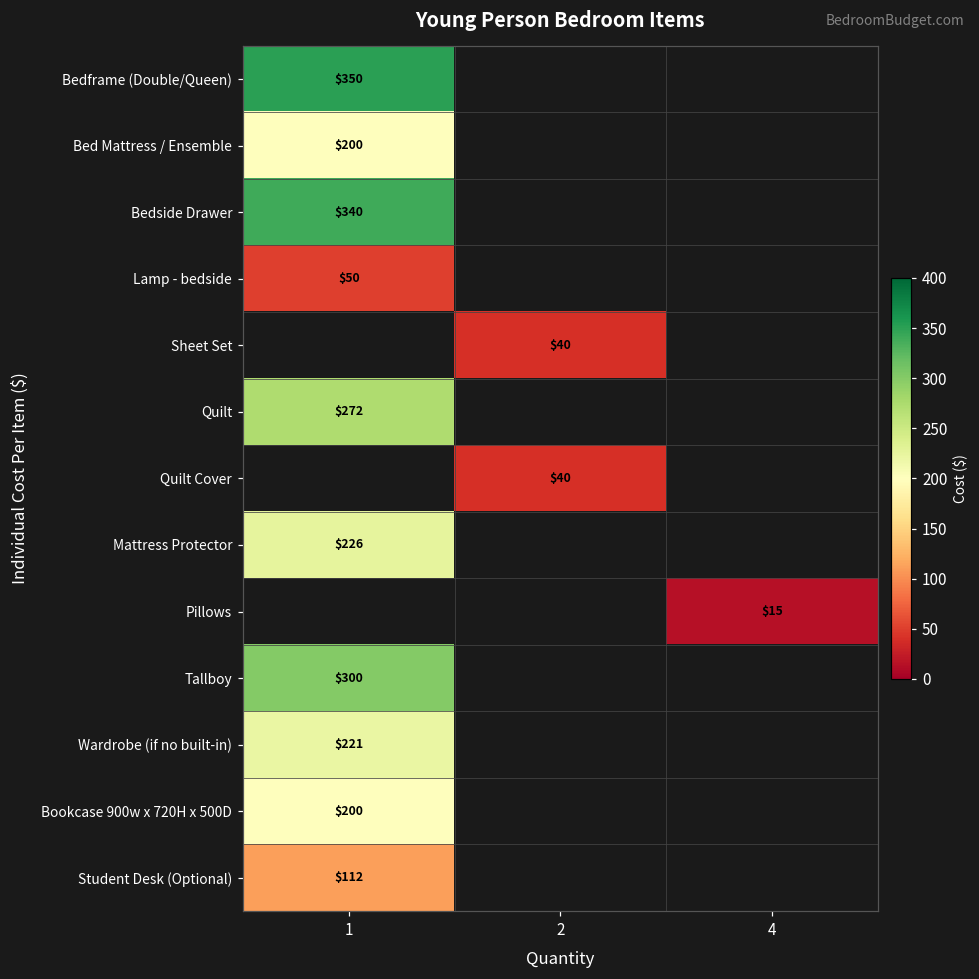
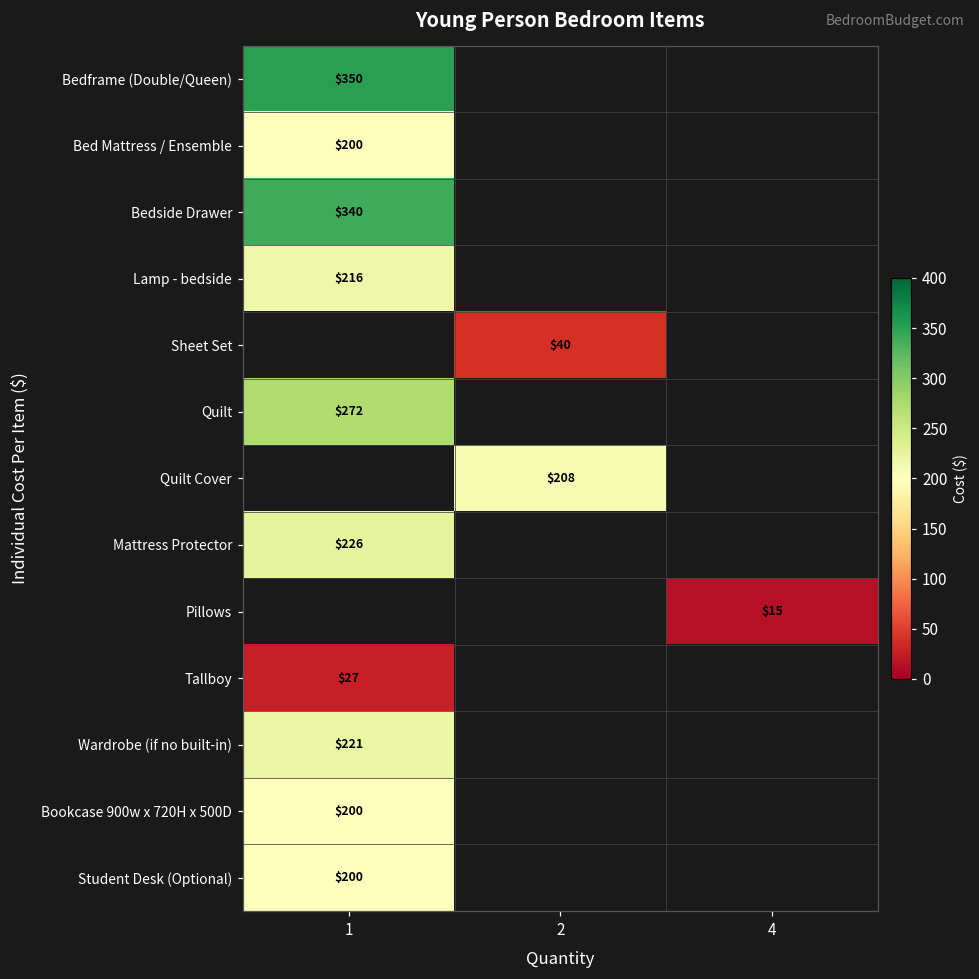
Lamp - bedside, 1: $50 -> $216
Quilt Cover, 2: $40 -> $208
Tallboy, 1: $300 -> $27
Student Desk (Optional), 1: $112 -> $200
